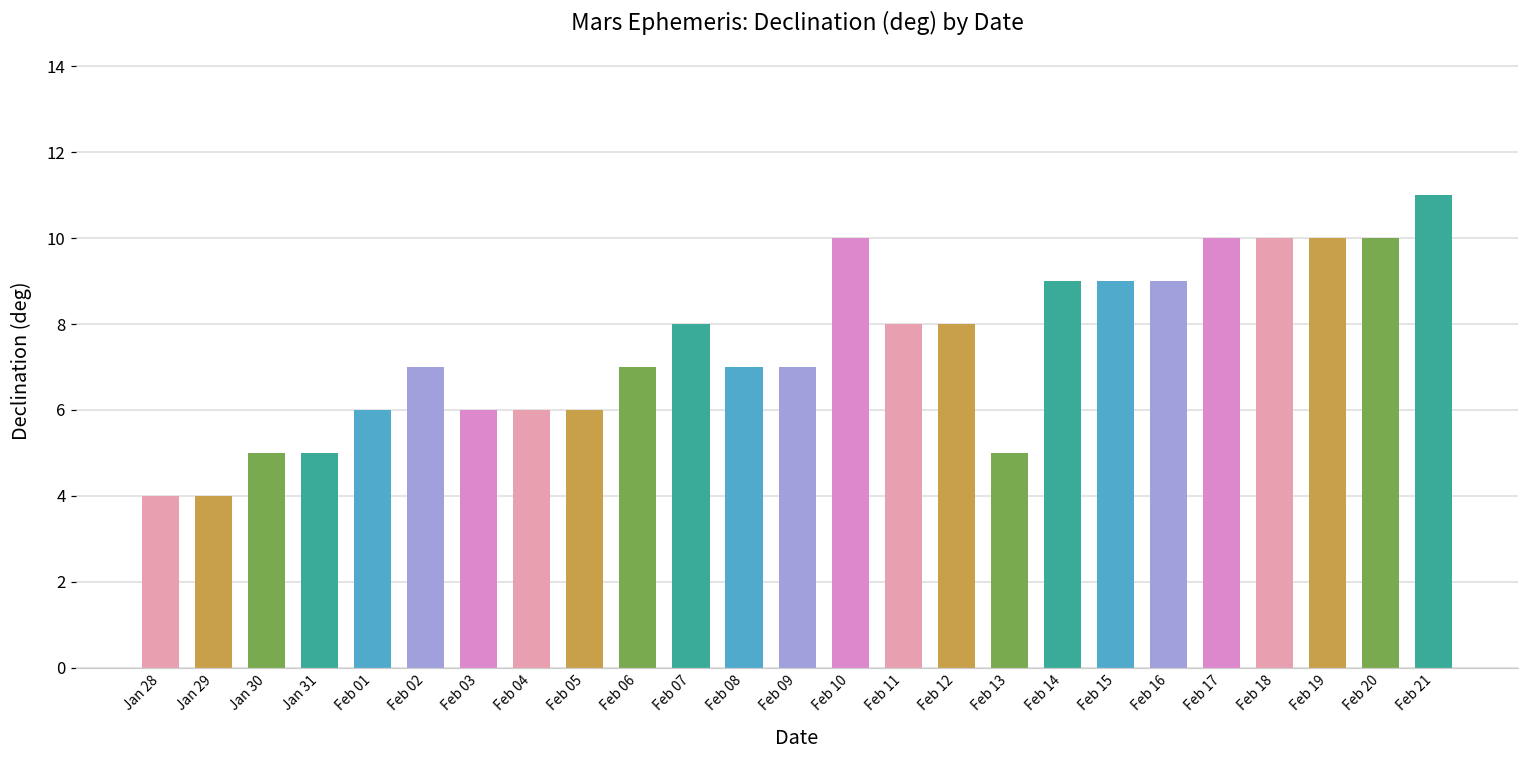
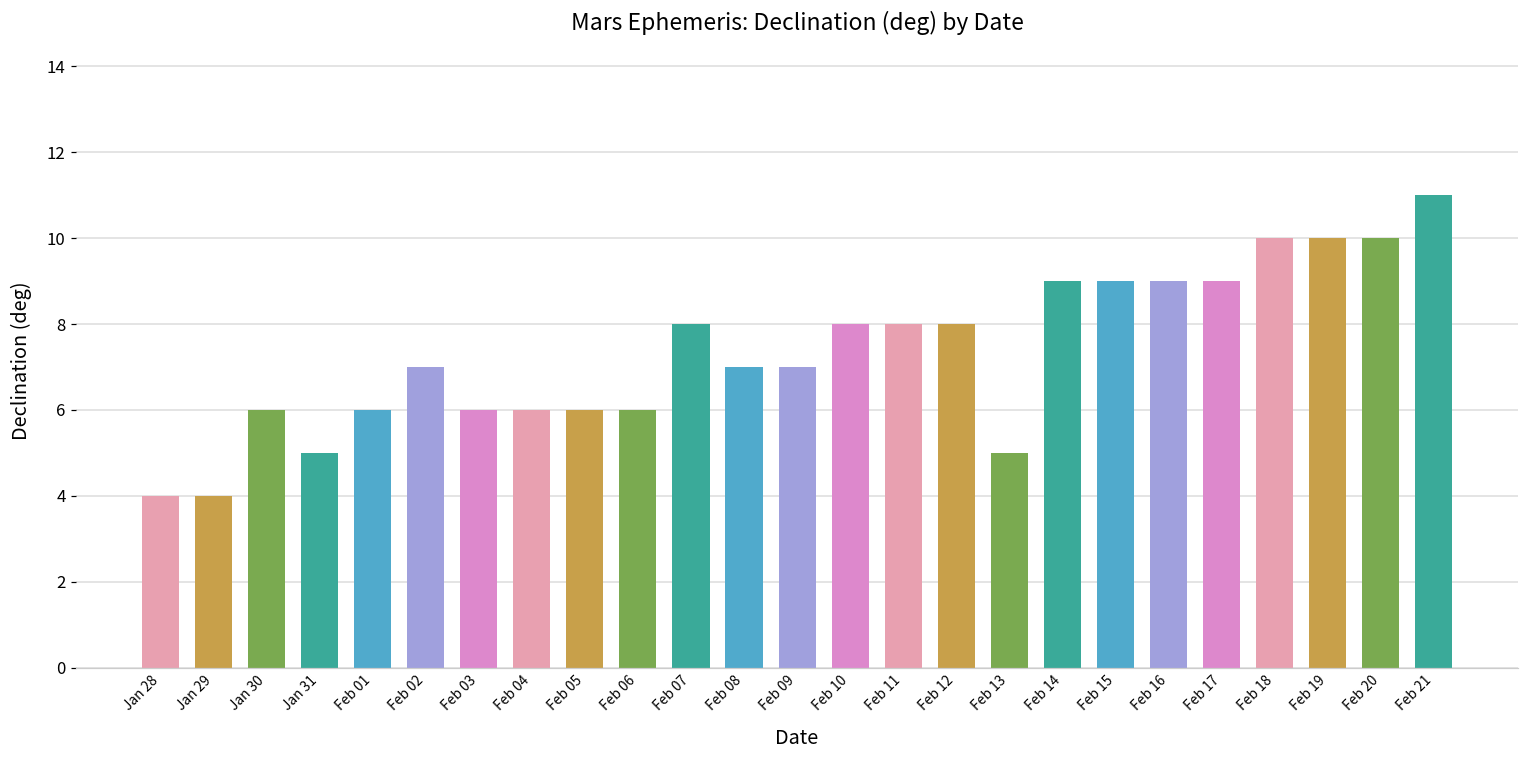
Jan 30: 5 -> 6
Feb 06: 7 -> 6
Feb 10: 10 -> 8
Feb 17: 10 -> 9
